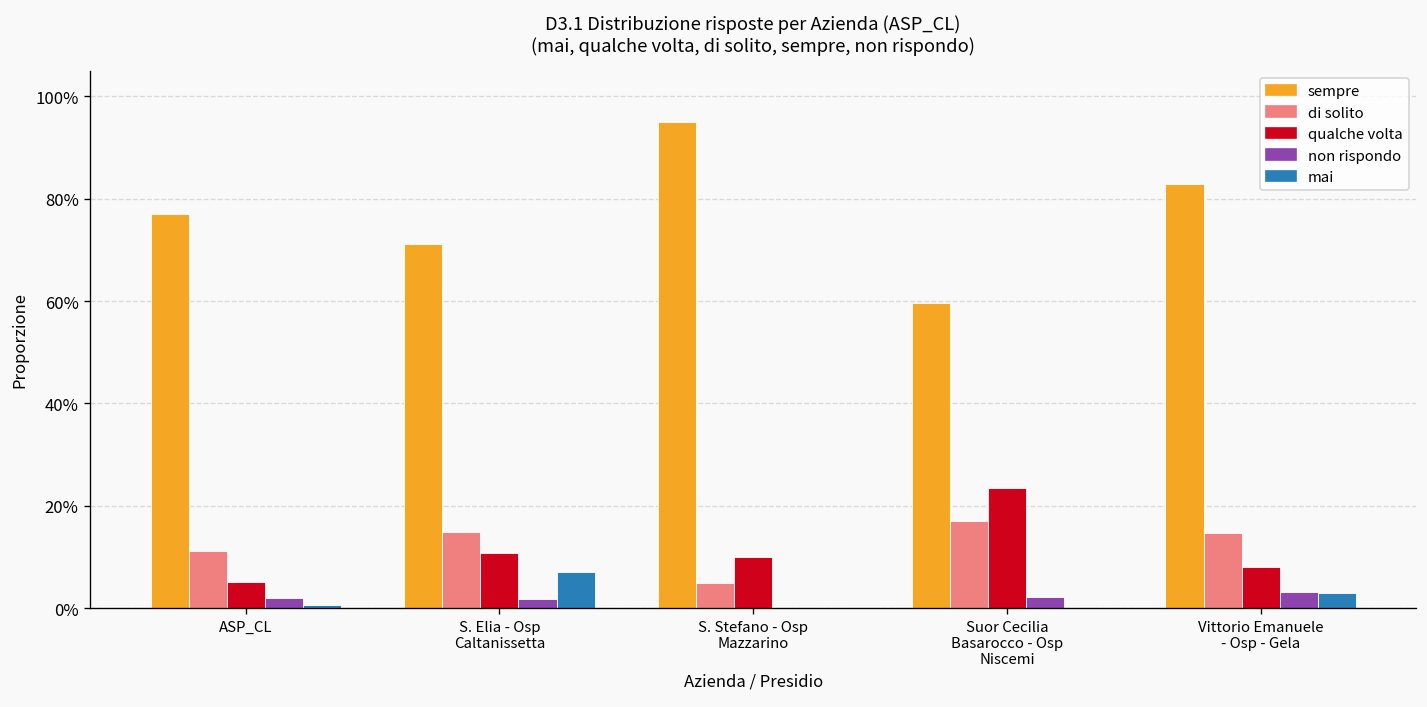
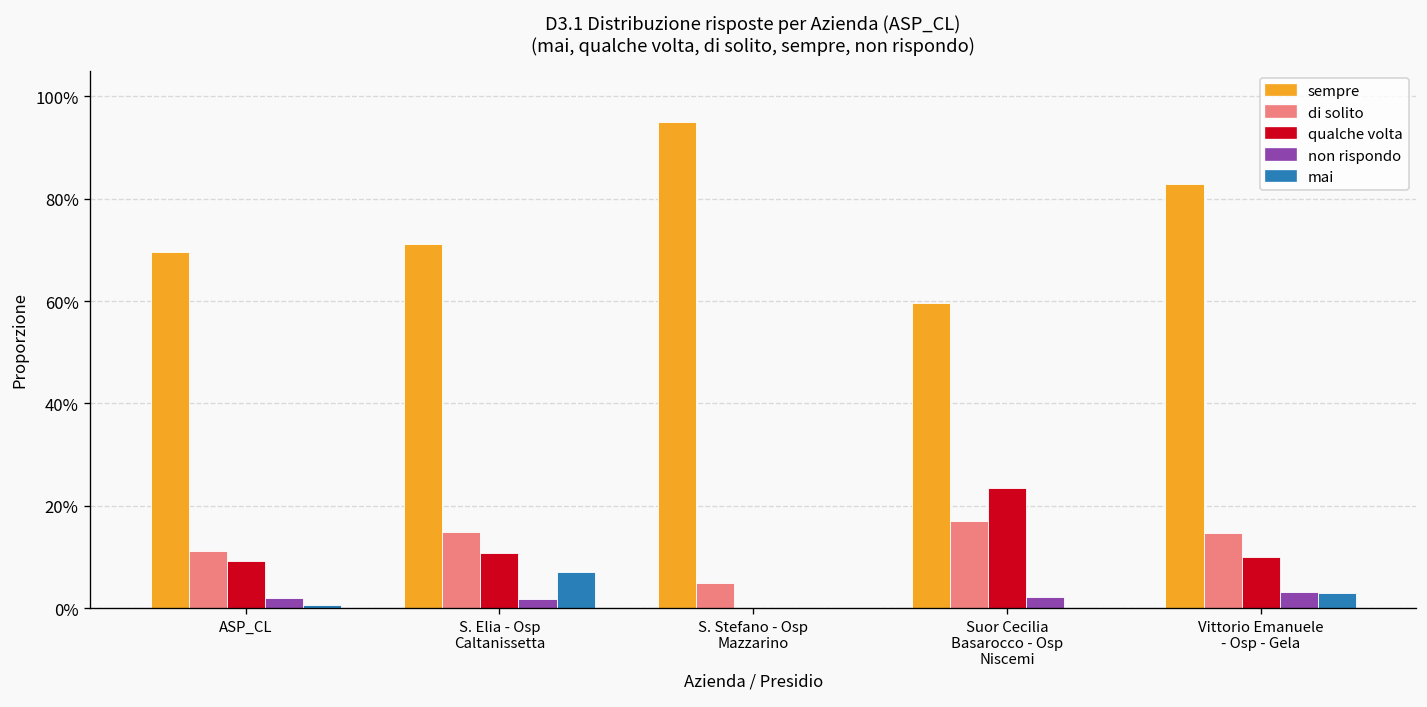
sempre, ASP_CL: 77% -> 70%
qualche volta, ASP_CL: 5% -> 9%
qualche volta, S. Stefano - Osp Mazzarino: 10% -> 0%
qualche volta, Vittorio Emanuele - Osp - Gela: 8% -> 10%
